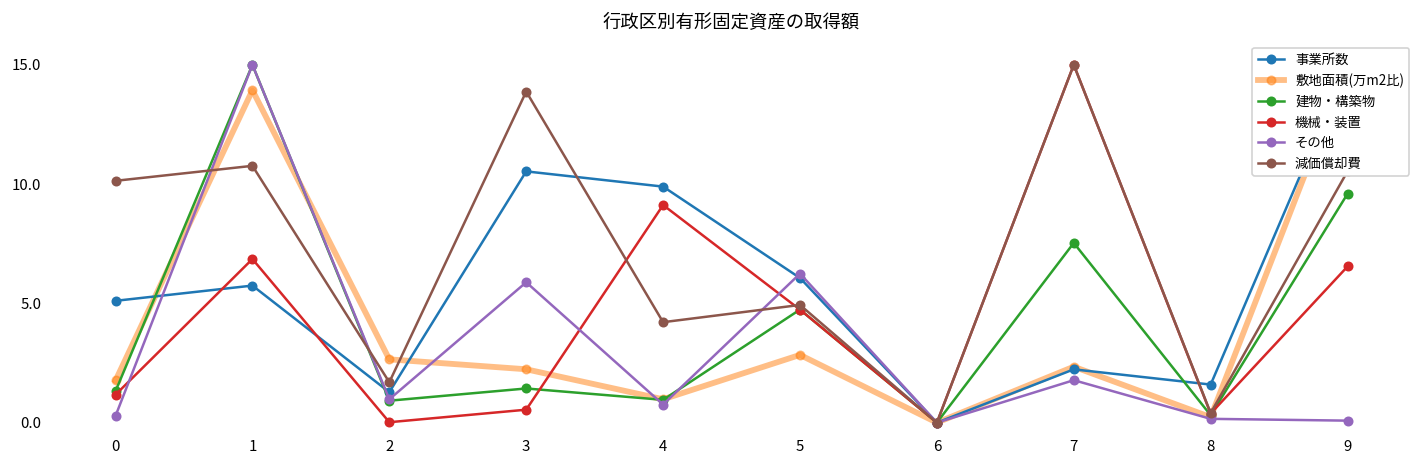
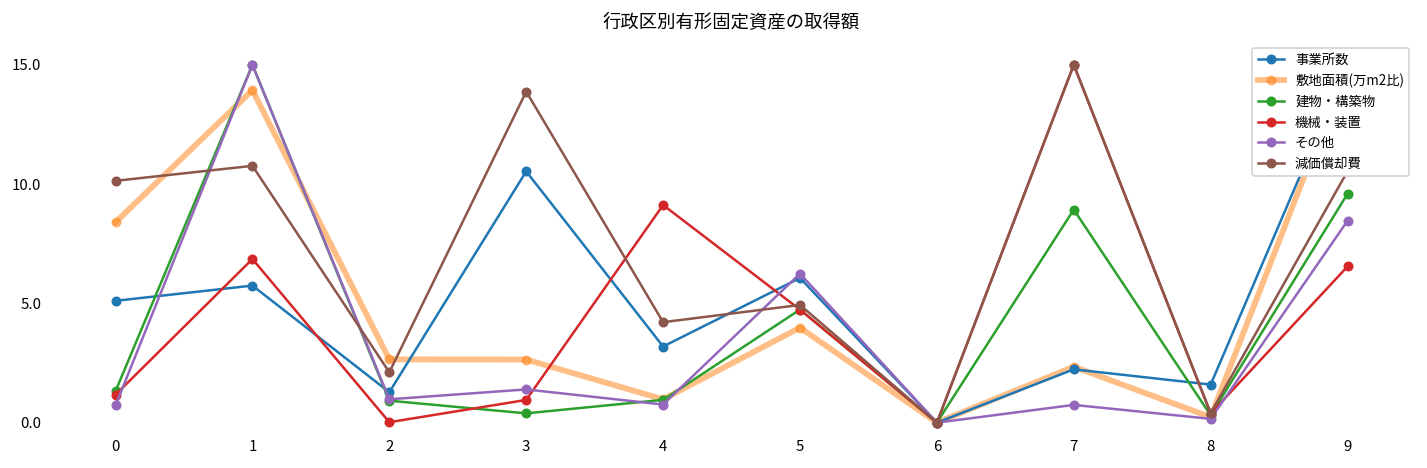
敷地面積(万m2比), 0: 1.8 -> 8.4
その他, 0: 0.3 -> 0.7
減価償却費, 2: 1.7 -> 2.1
敷地面積(万m2比), 3: 2.2 -> 2.6
建物・構築物, 3: 1.4 -> 0.4
機械・装置, 3: 0.5 -> 1.0
その他, 3: 5.9 -> 1.4
事業所数, 4: 9.9 -> 3.2
敷地面積(万m2比), 5: 2.8 -> 4.0
建物・構築物, 7: 7.5 -> 8.9
その他, 7: 1.8 -> 0.7
その他, 9: 0.1 -> 8.5
